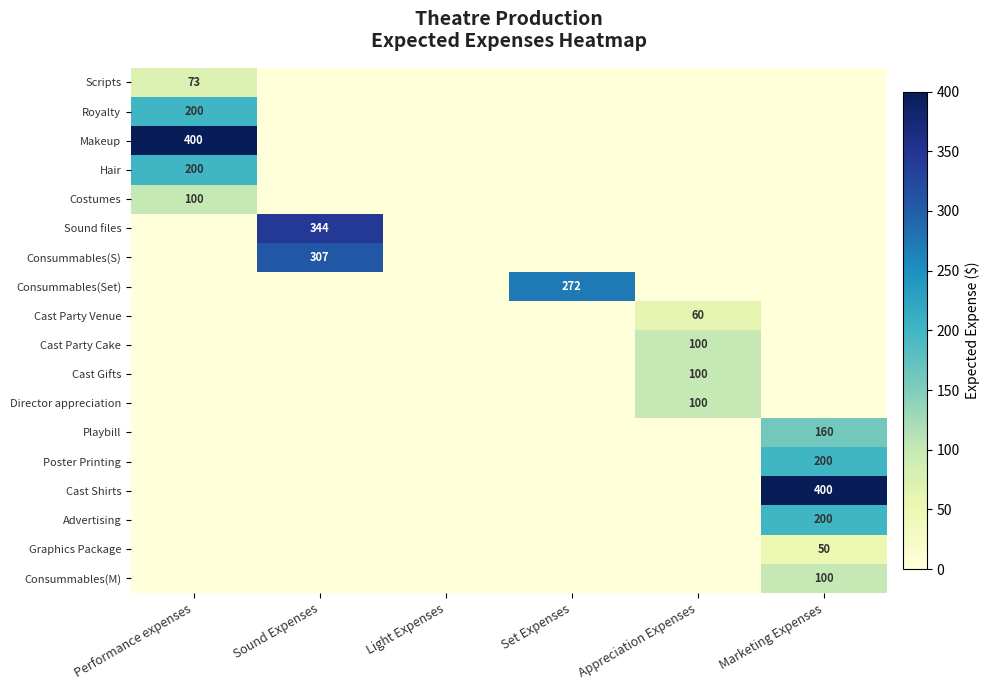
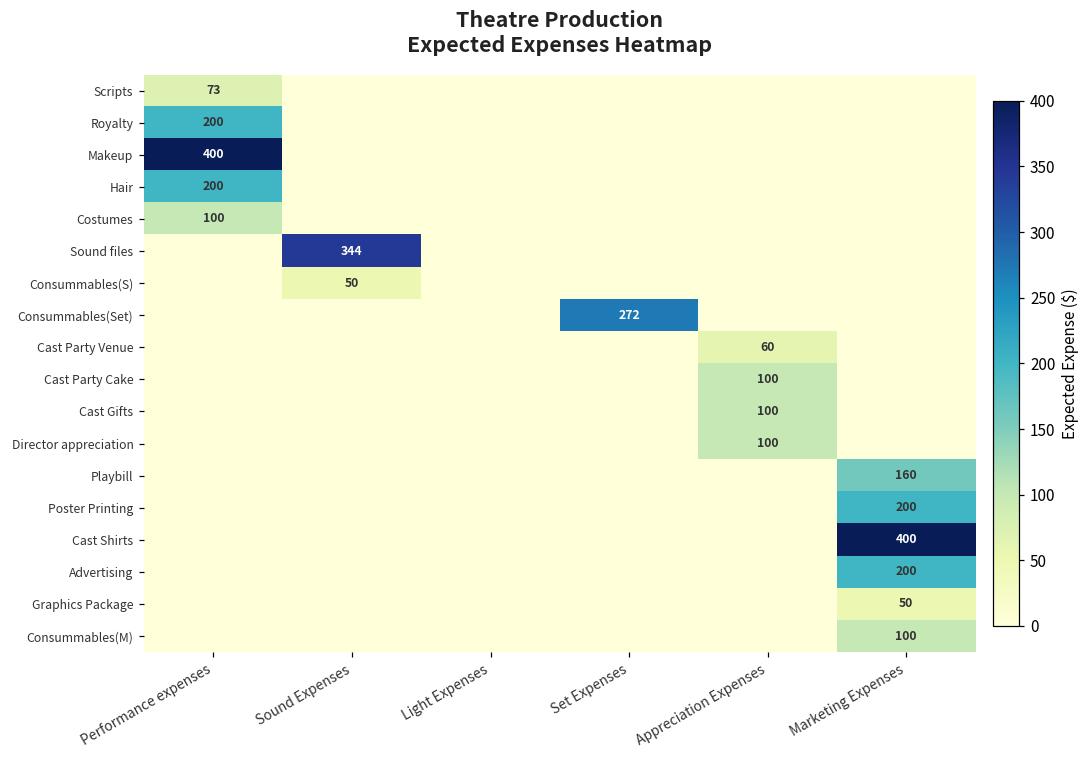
Consummables(S), Sound Expenses: 307 -> 50
